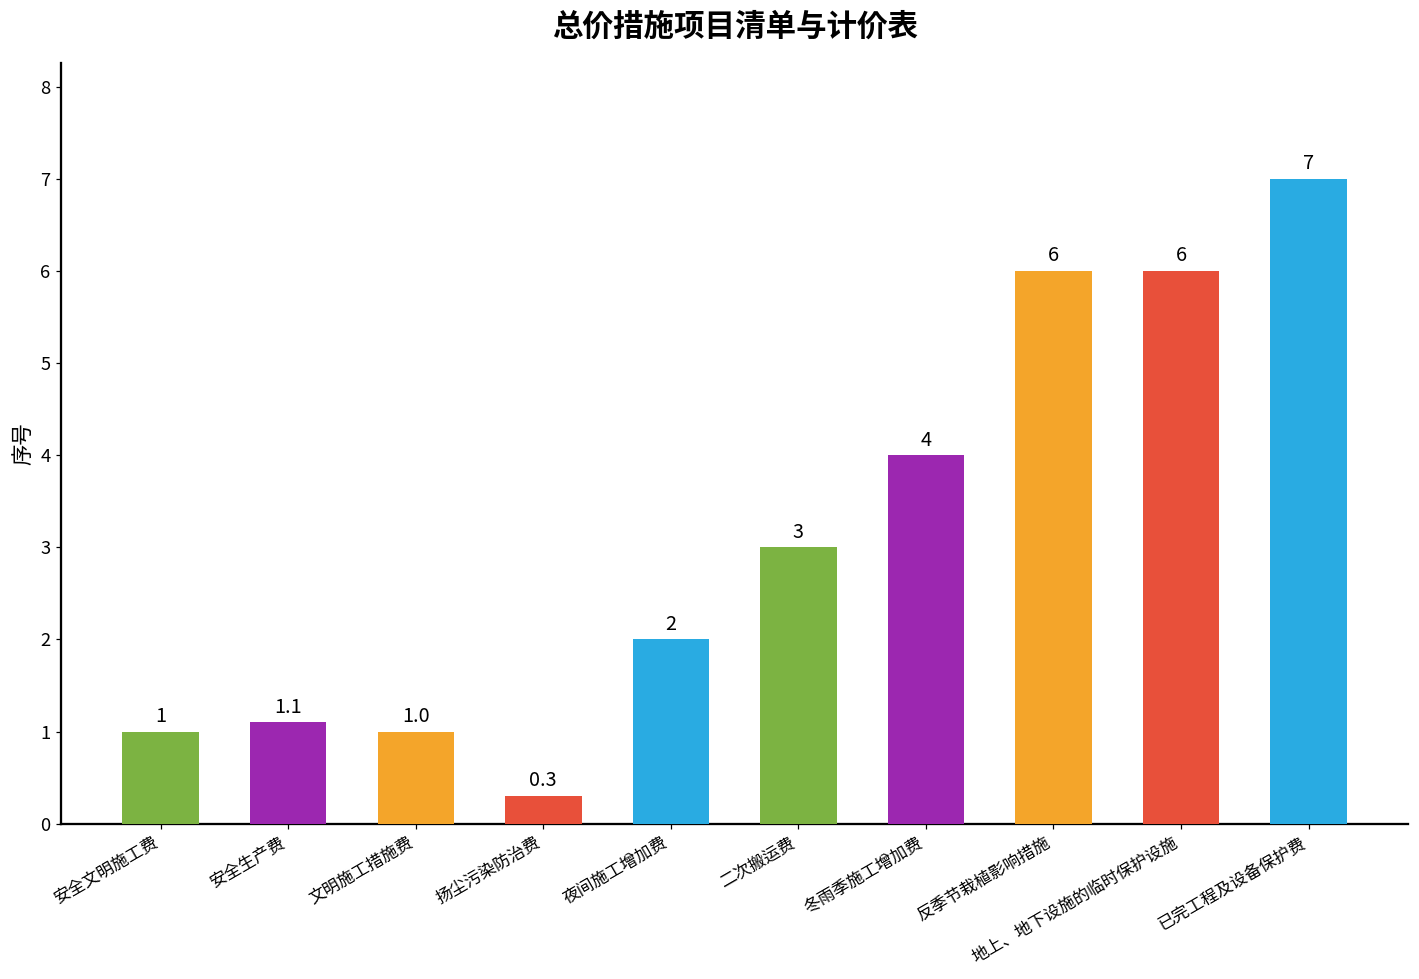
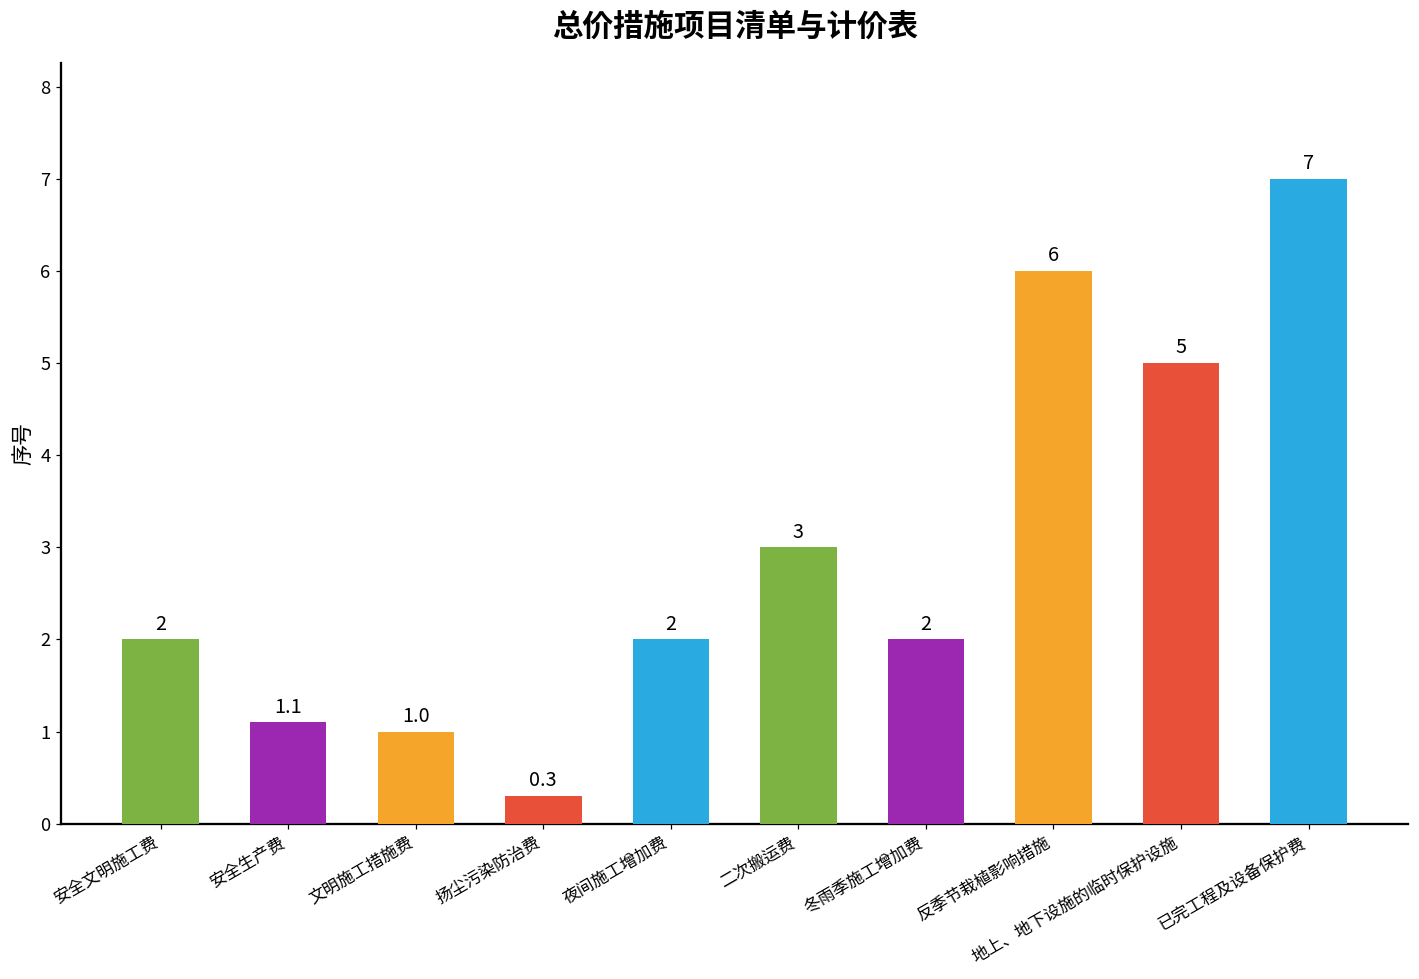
安全文明施工费: 1 -> 2
冬雨季施工增加费: 4 -> 2
地上、地下设施的临时保护设施: 6 -> 5
